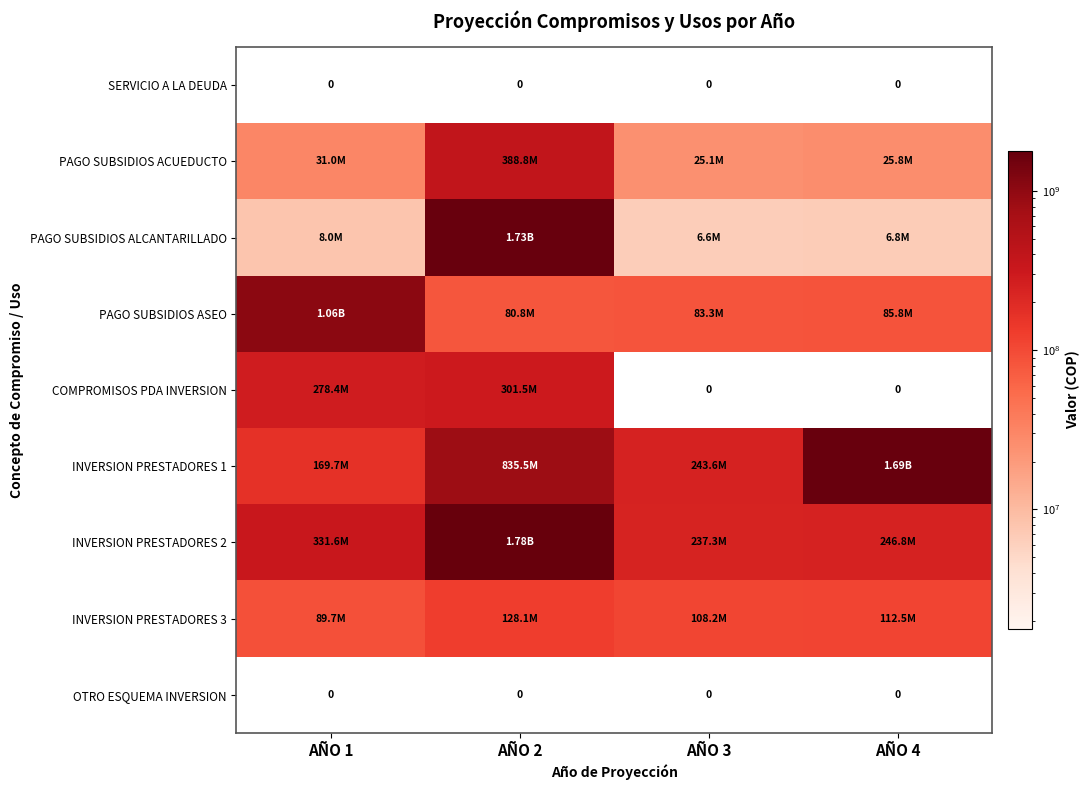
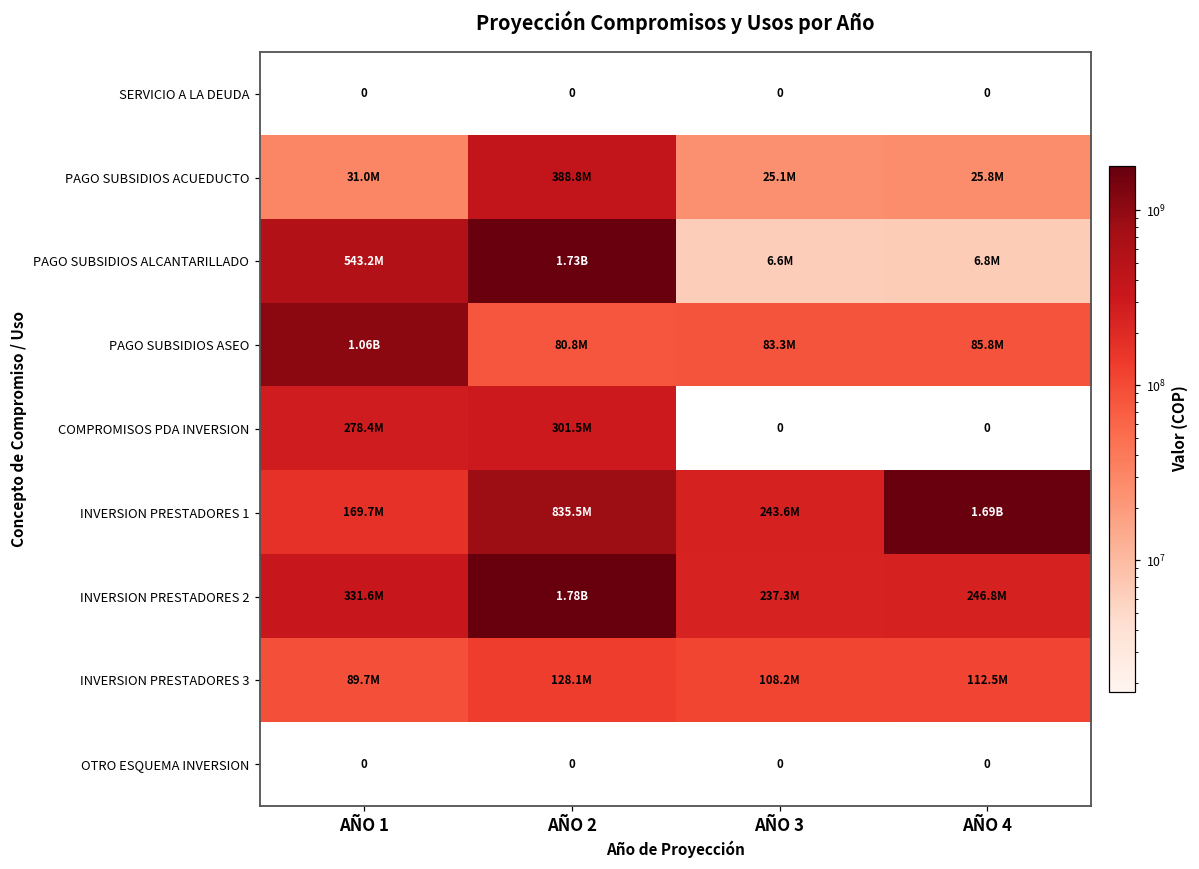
PAGO SUBSIDIOS ALCANTARILLADO, AÑO 1: 8.0M -> 543.2M
